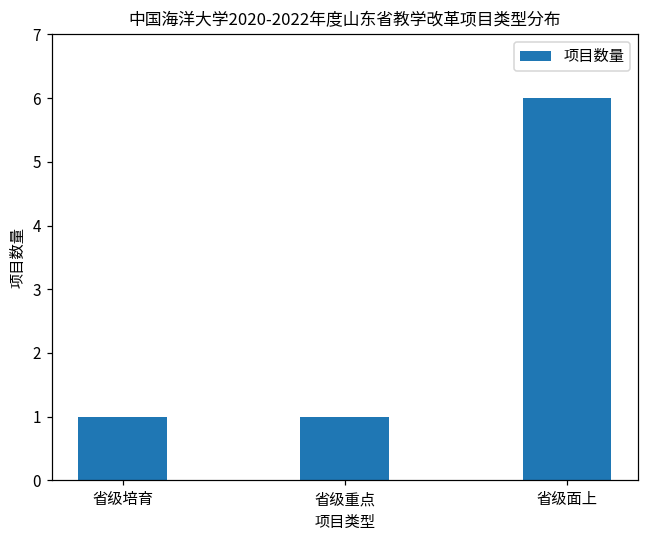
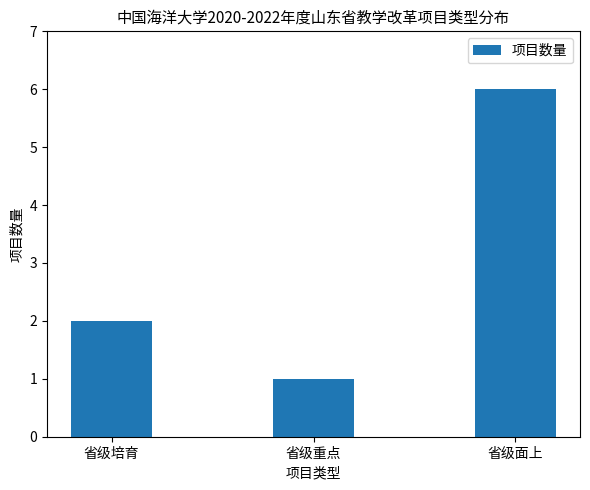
省级培育: 1 -> 2
